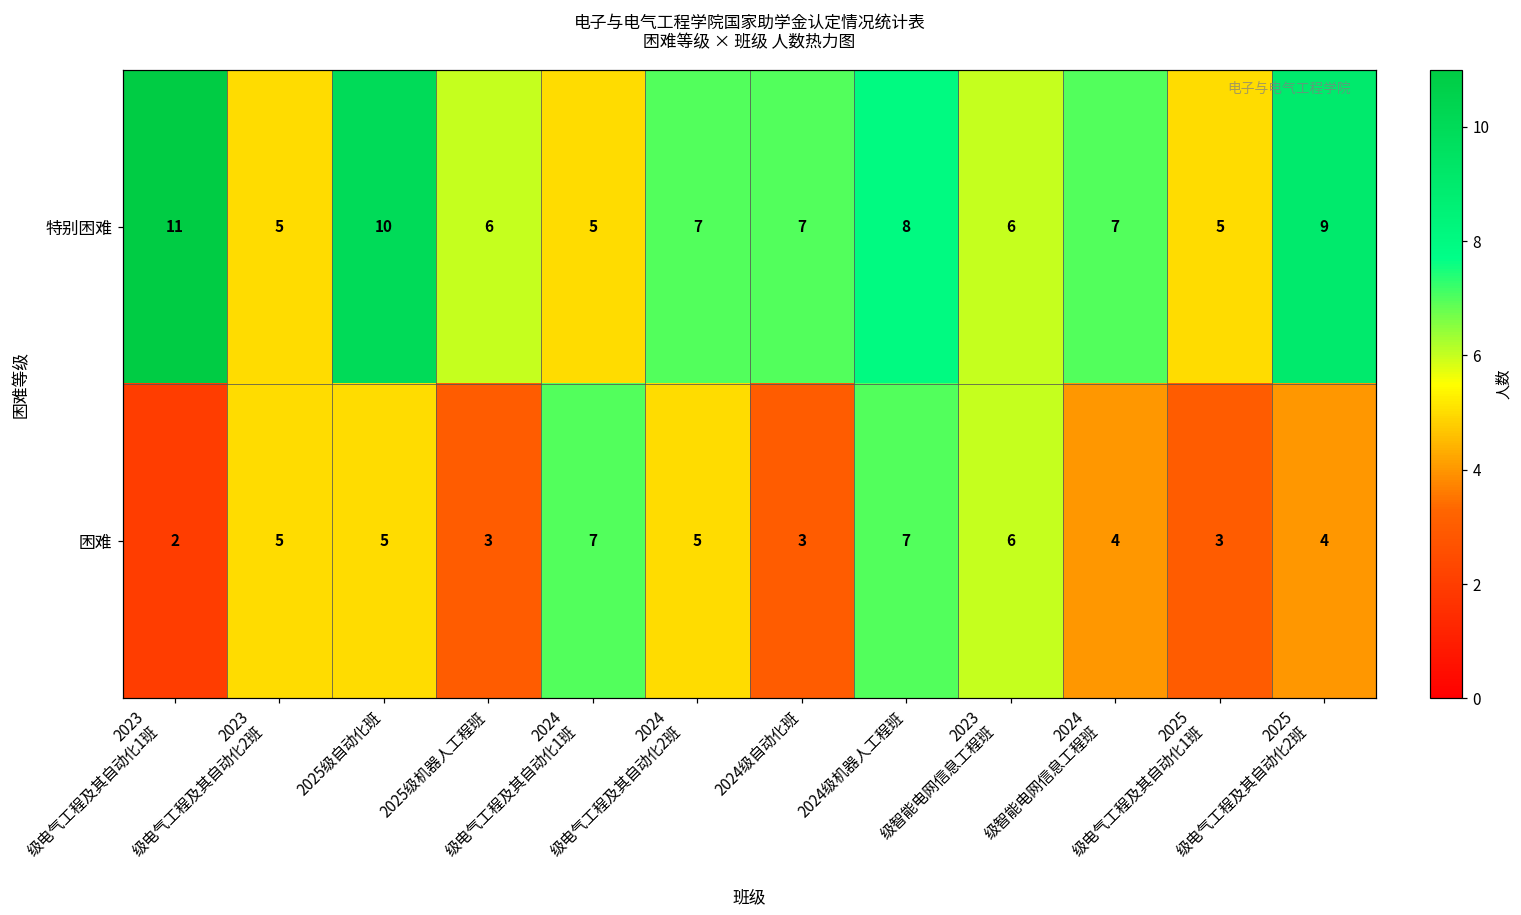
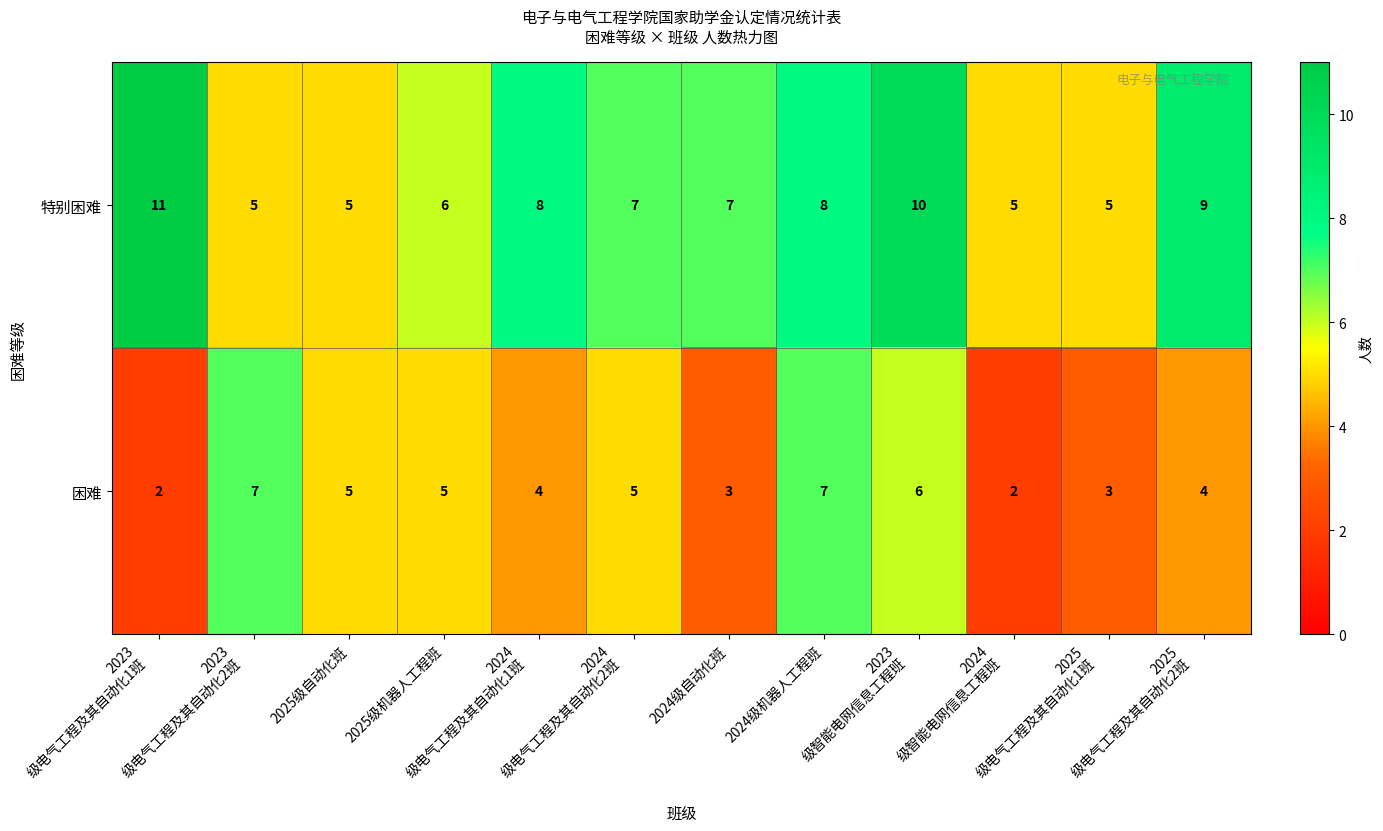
特别困难, 2025级自动化班: 10 -> 5
特别困难, 2024 级电气工程及其自动化1班: 5 -> 8
特别困难, 2023 级智能电网信息工程班: 6 -> 10
特别困难, 2024 级智能电网信息工程班: 7 -> 5
困难, 2023 级电气工程及其自动化2班: 5 -> 7
困难, 2025级机器人工程班: 3 -> 5
困难, 2024 级电气工程及其自动化1班: 7 -> 4
困难, 2024 级智能电网信息工程班: 4 -> 2
